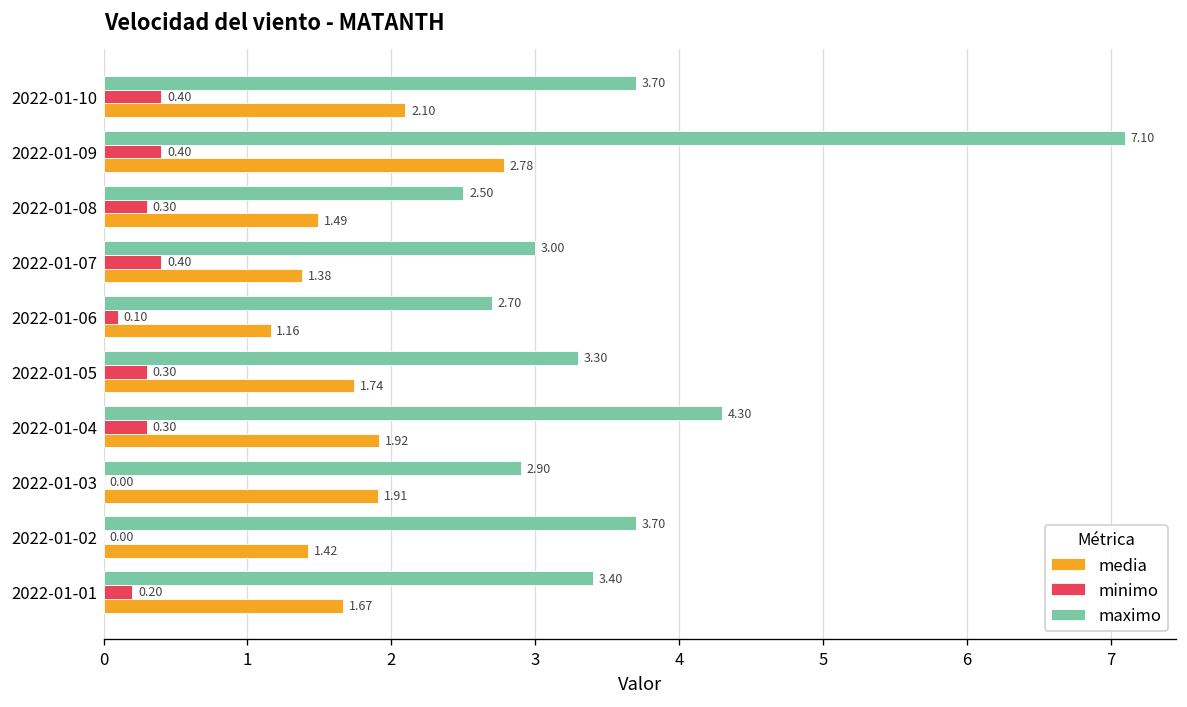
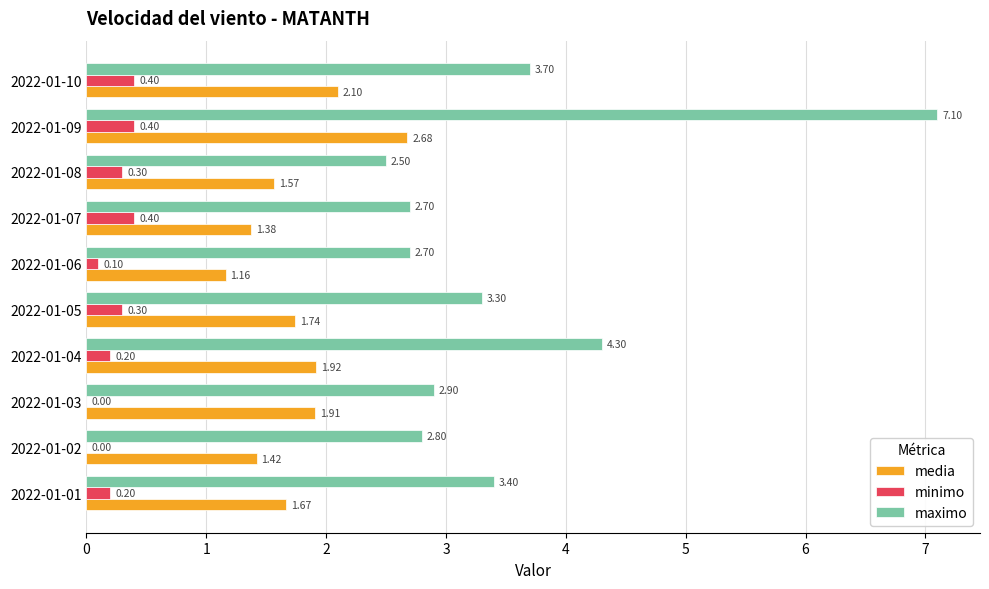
media, 2022-01-09: 2.78 -> 2.68
media, 2022-01-08: 1.49 -> 1.57
maximo, 2022-01-07: 3.00 -> 2.70
minimo, 2022-01-04: 0.30 -> 0.20
maximo, 2022-01-02: 3.70 -> 2.80
